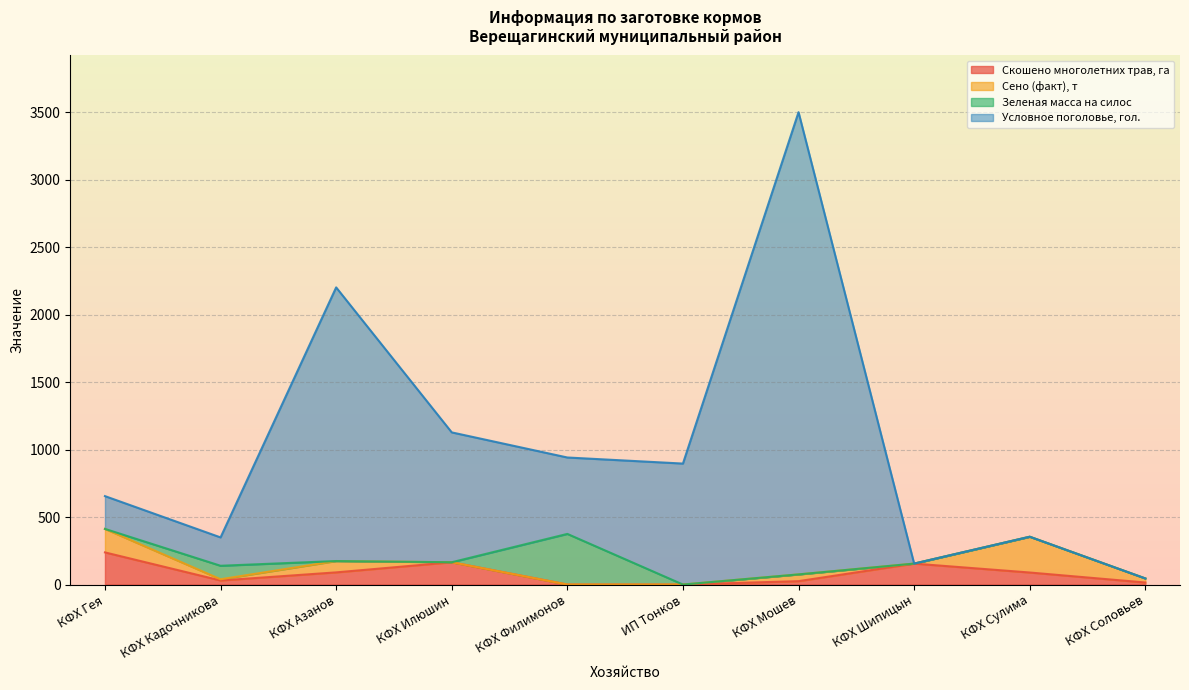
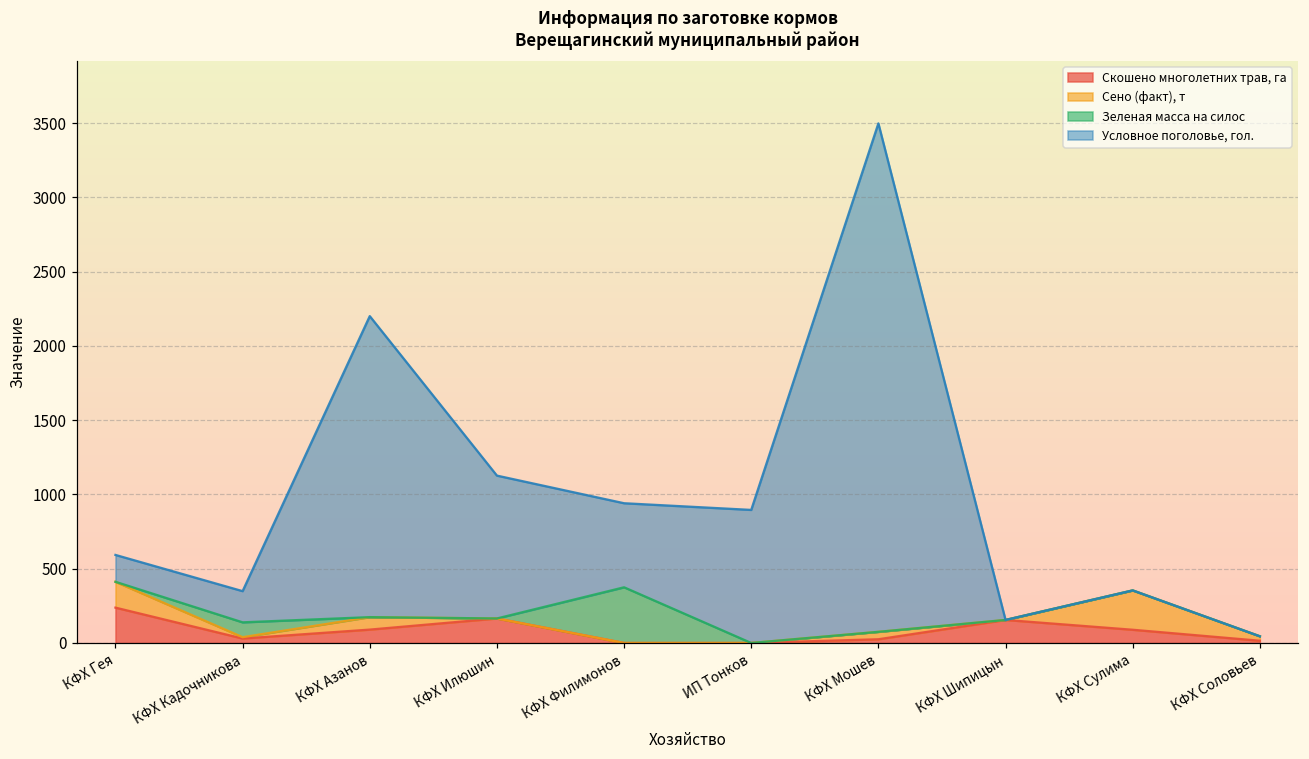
Условное поголовье, гол., КФХ Гея: 240 -> 180
